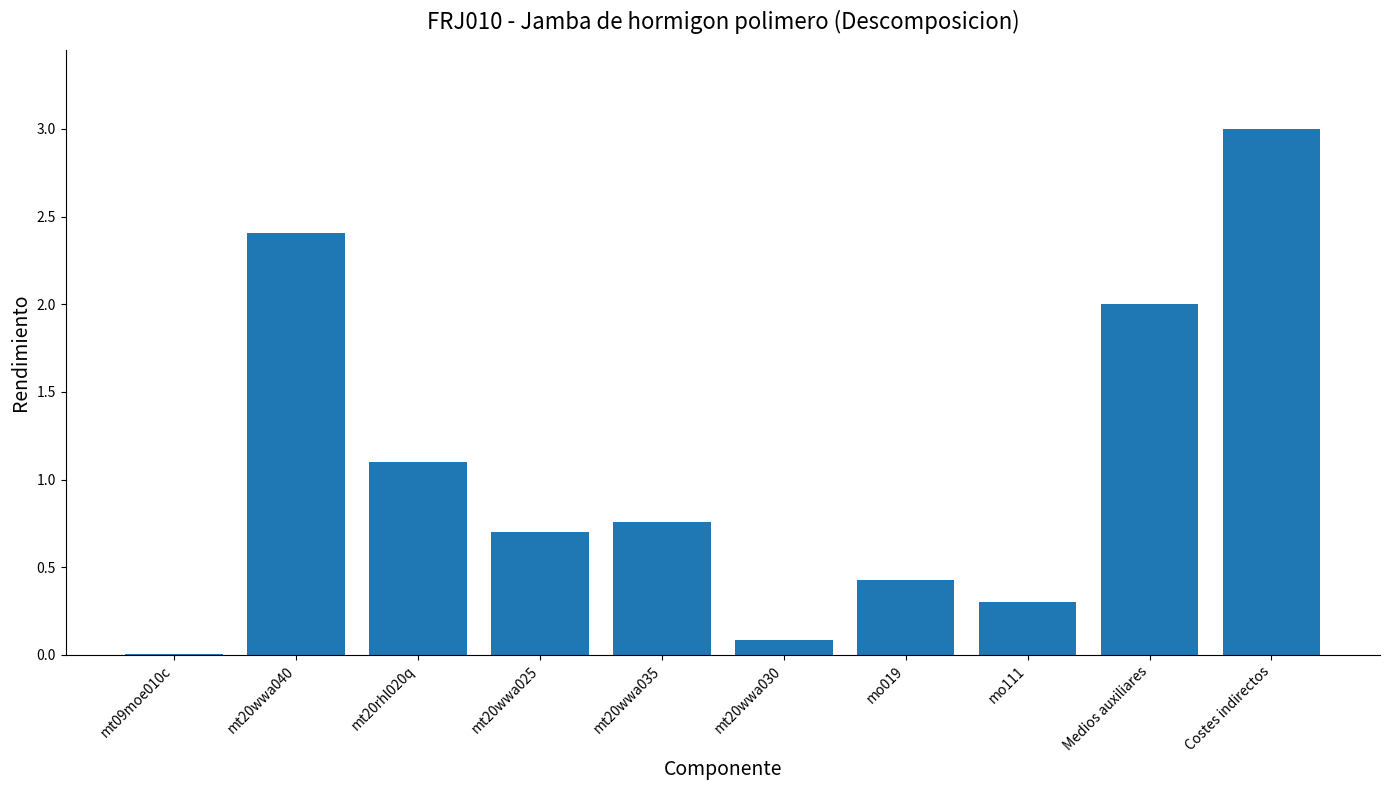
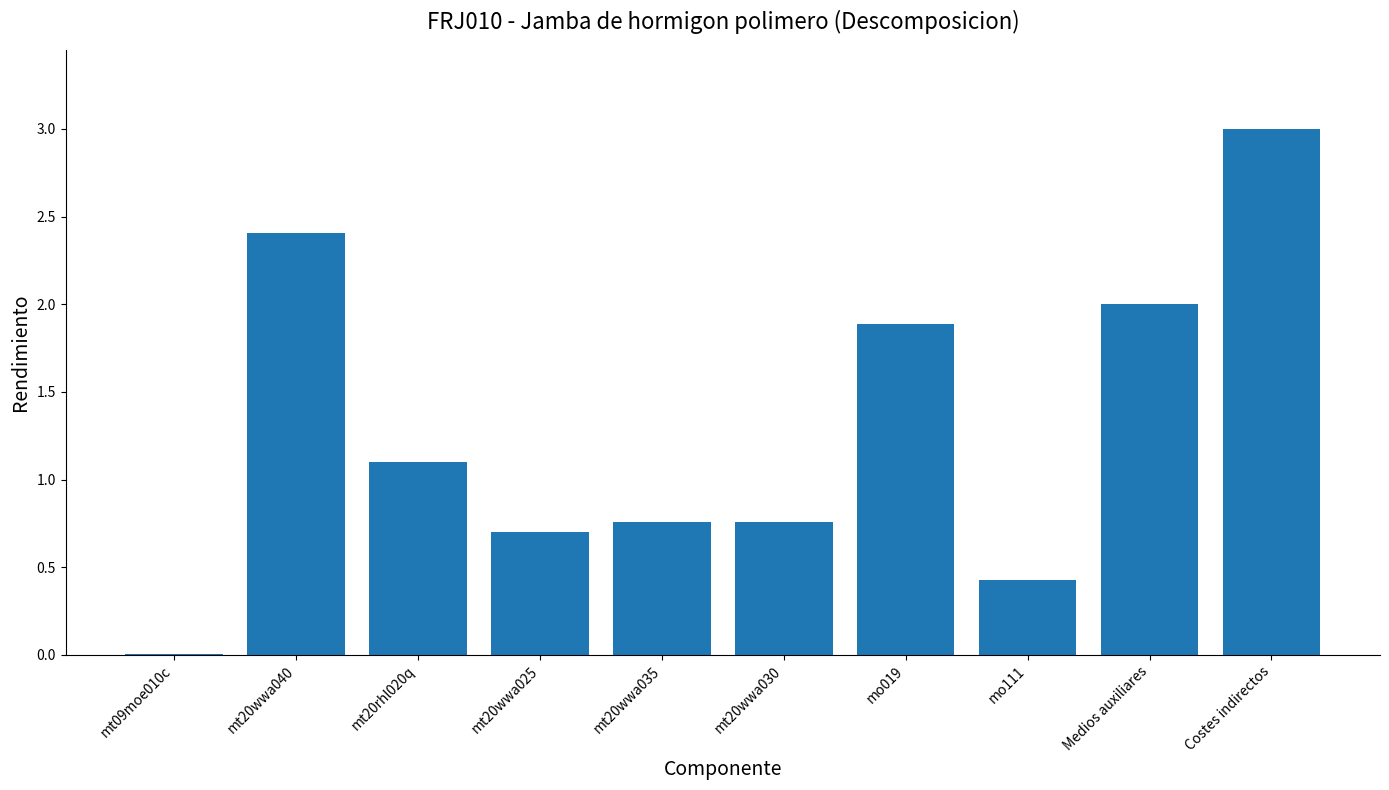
mt20wwa030: 0.08 -> 0.76
mo019: 0.43 -> 1.89
mo111: 0.30 -> 0.43
